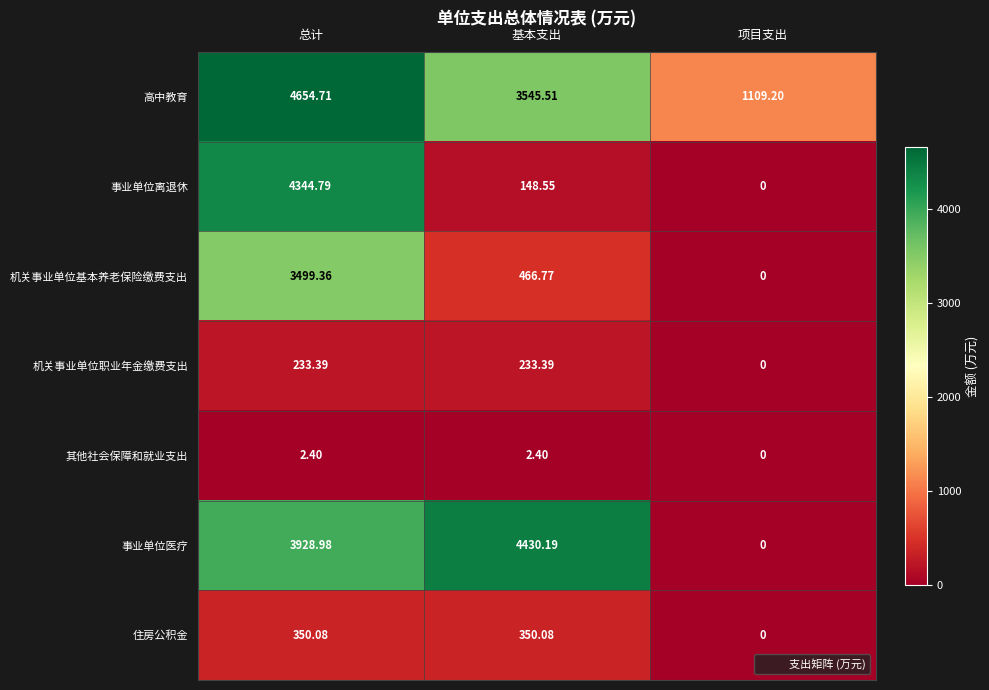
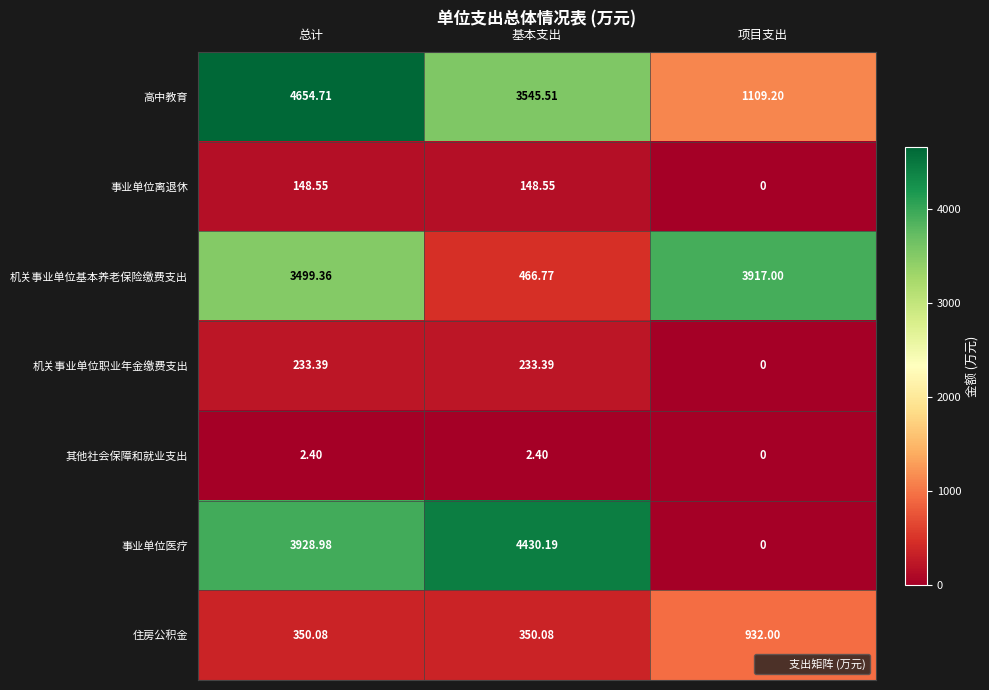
事业单位离退休, 总计: 4344.79 -> 148.55
机关事业单位基本养老保险缴费支出, 项目支出: 0 -> 3917.00
住房公积金, 项目支出: 0 -> 932.00
